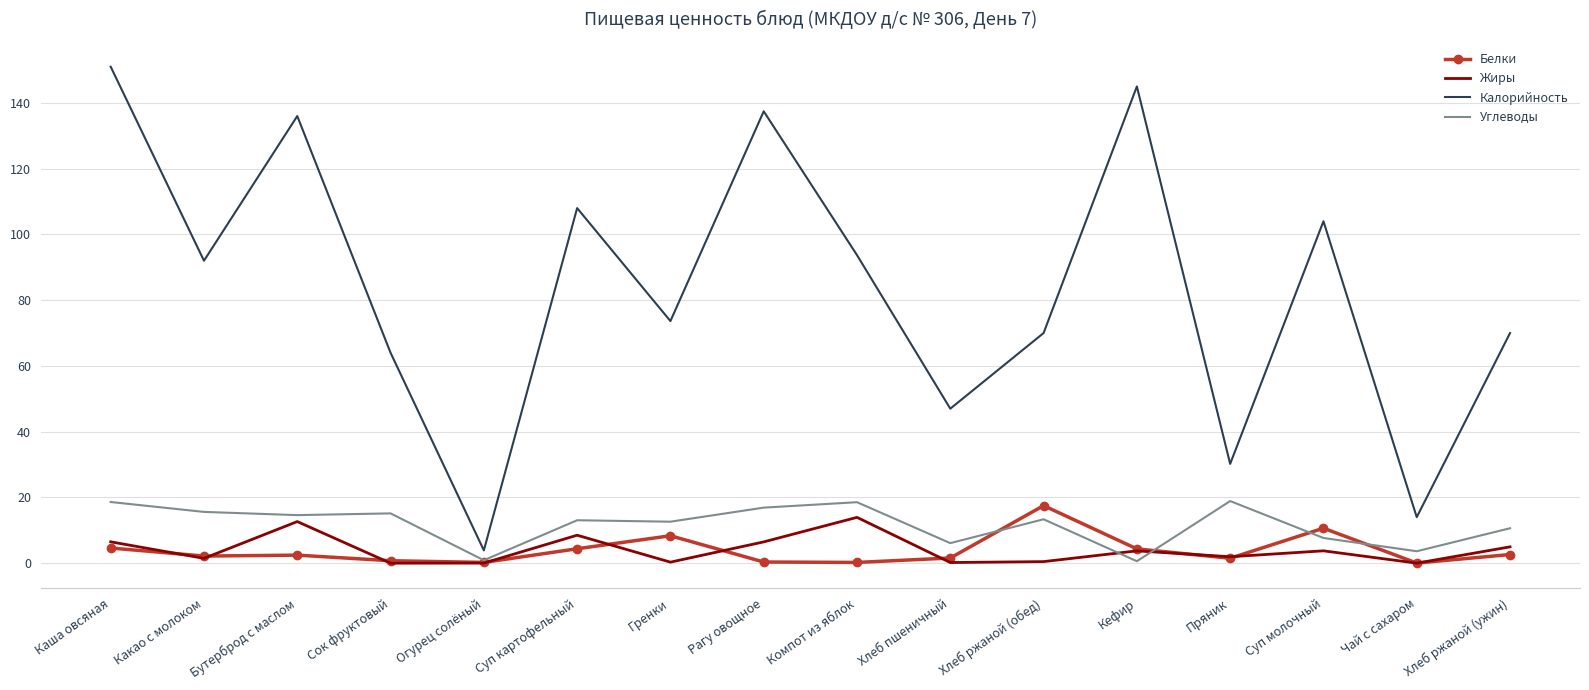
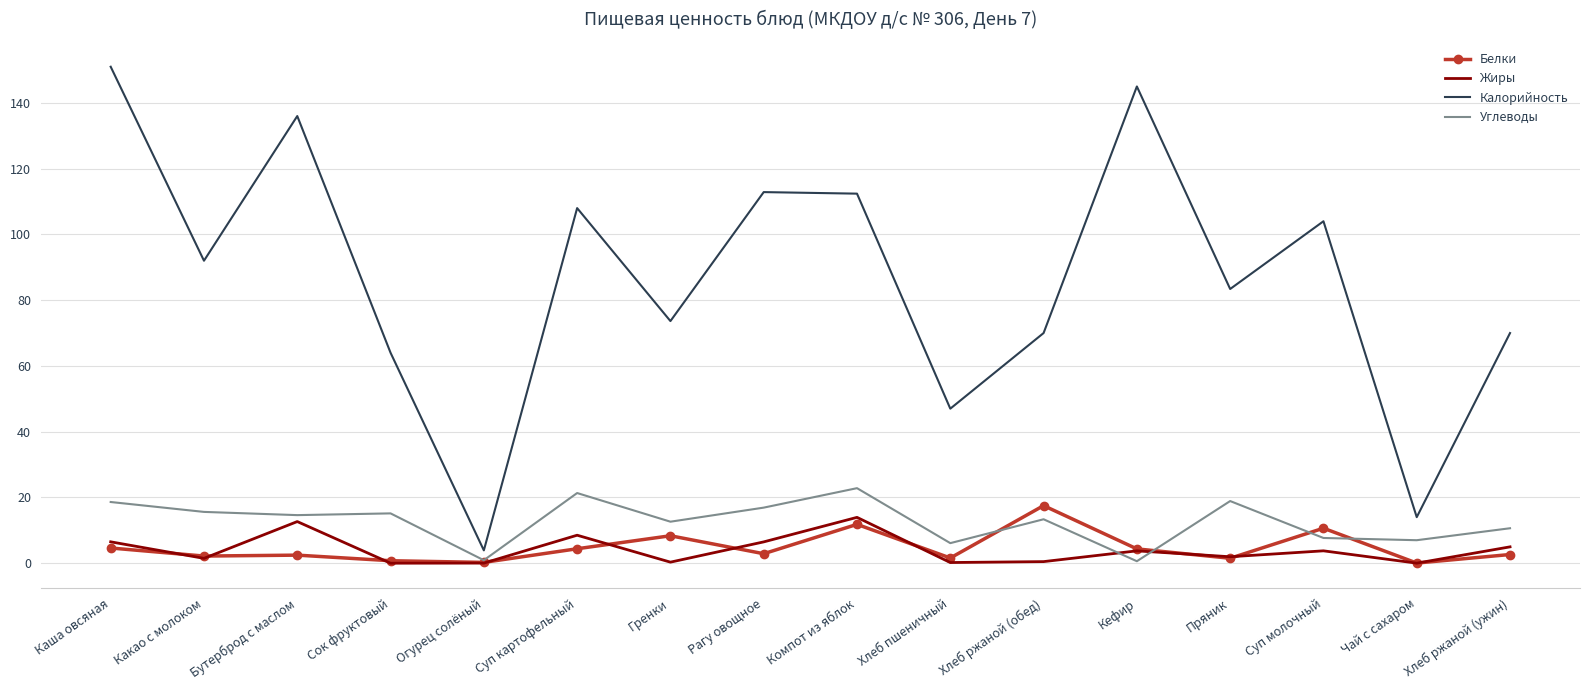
Углеводы, Суп картофельный: 13 -> 21
Белки, Рагу овощное: 0 -> 3
Калорийность, Рагу овощное: 137 -> 113
Белки, Компот из яблок: 0 -> 12
Калорийность, Компот из яблок: 94 -> 112
Углеводы, Компот из яблок: 19 -> 23
Калорийность, Пряник: 30 -> 83
Углеводы, Чай с сахаром: 4 -> 7
